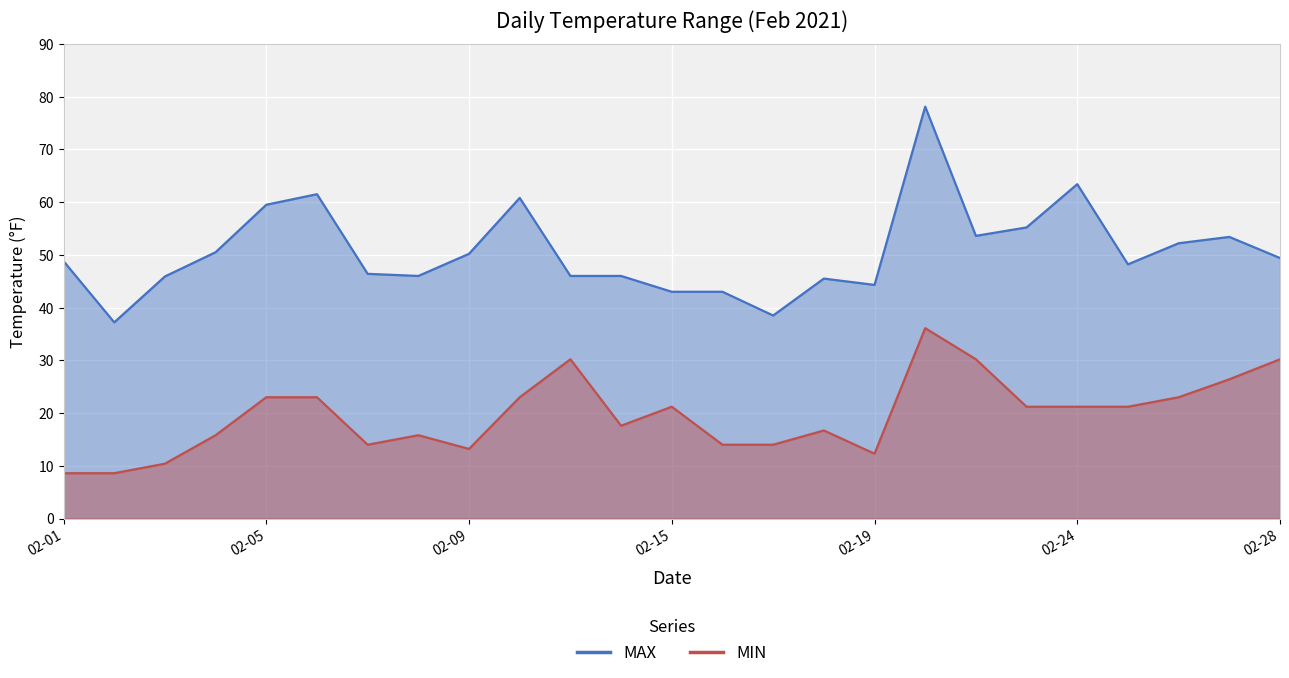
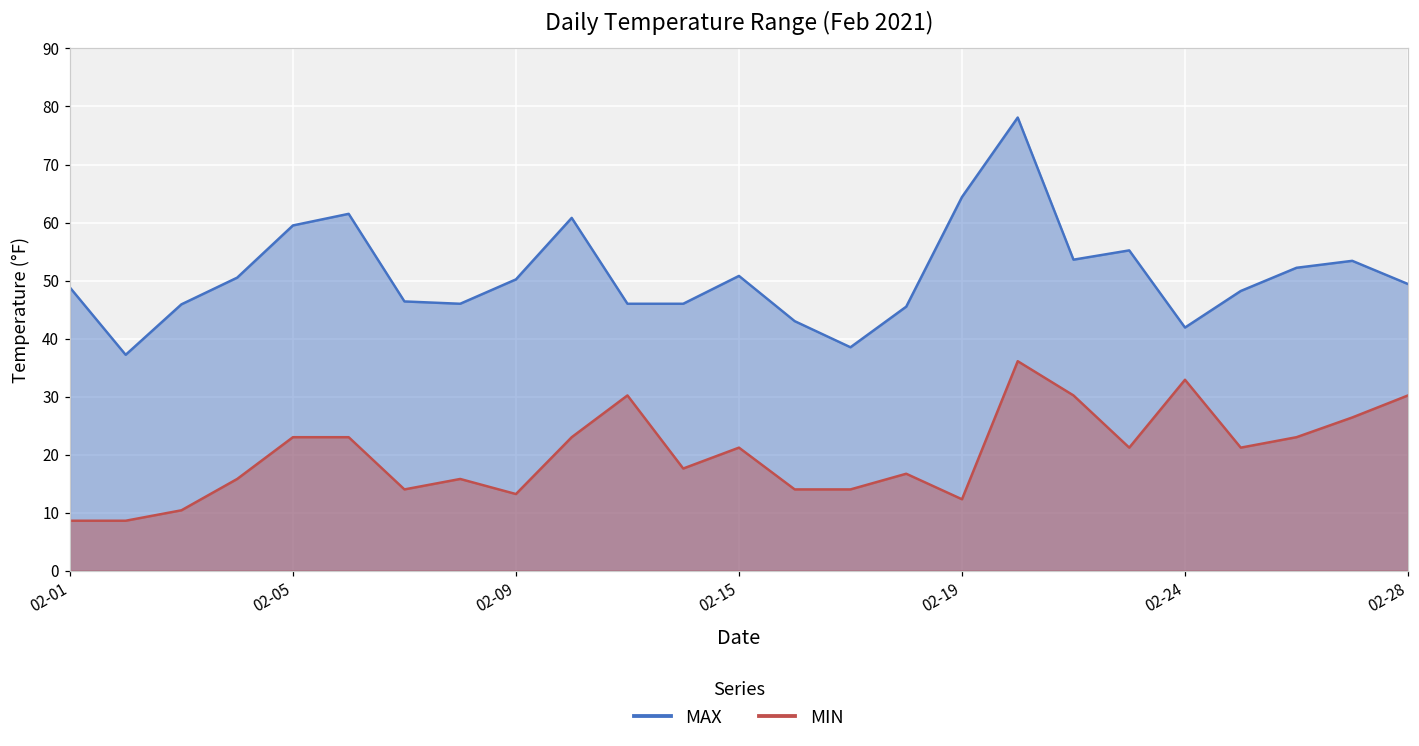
MAX, 02-15: 43 -> 51
MAX, 02-19: 44 -> 64
MAX, 02-24: 63 -> 42
MIN, 02-24: 21 -> 33
